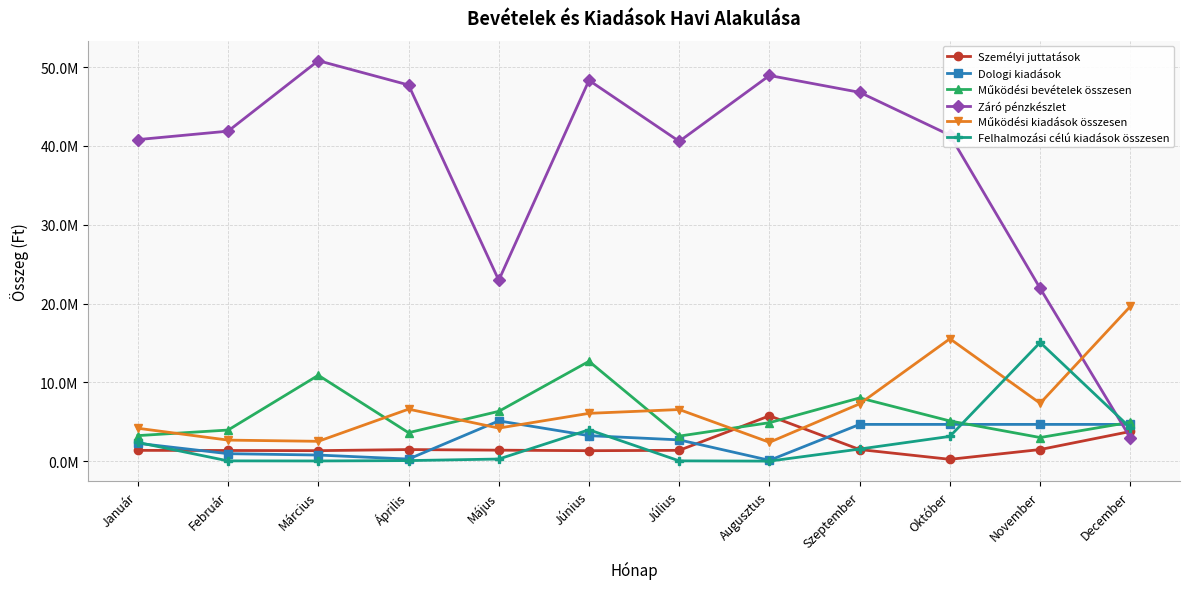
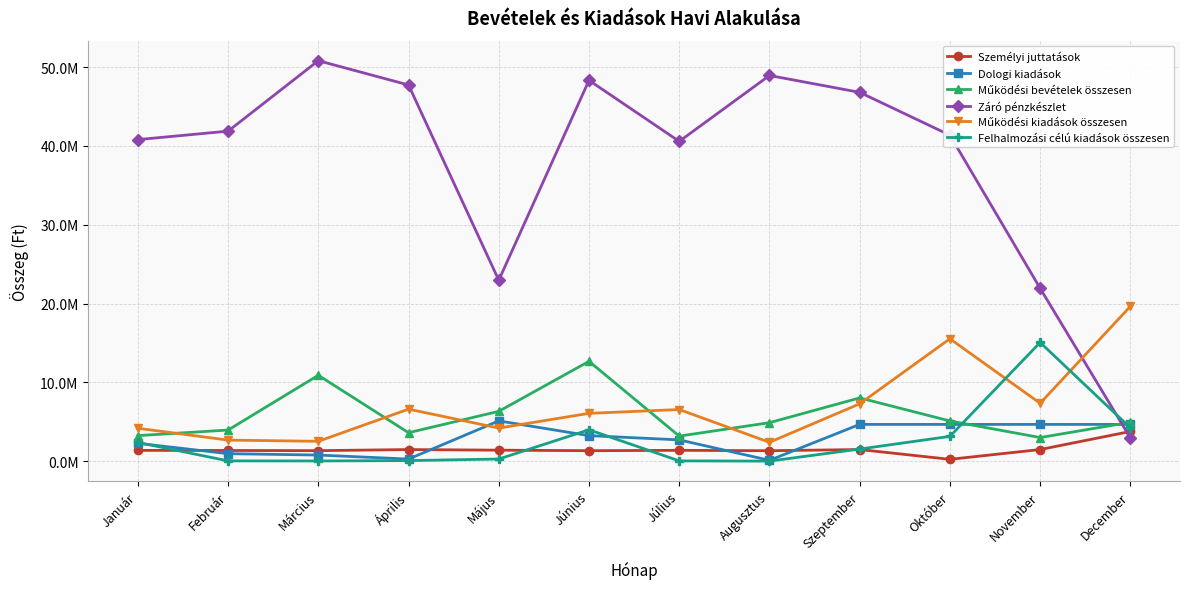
Személyi juttatások, Augusztus: 6000000 -> 1000000
